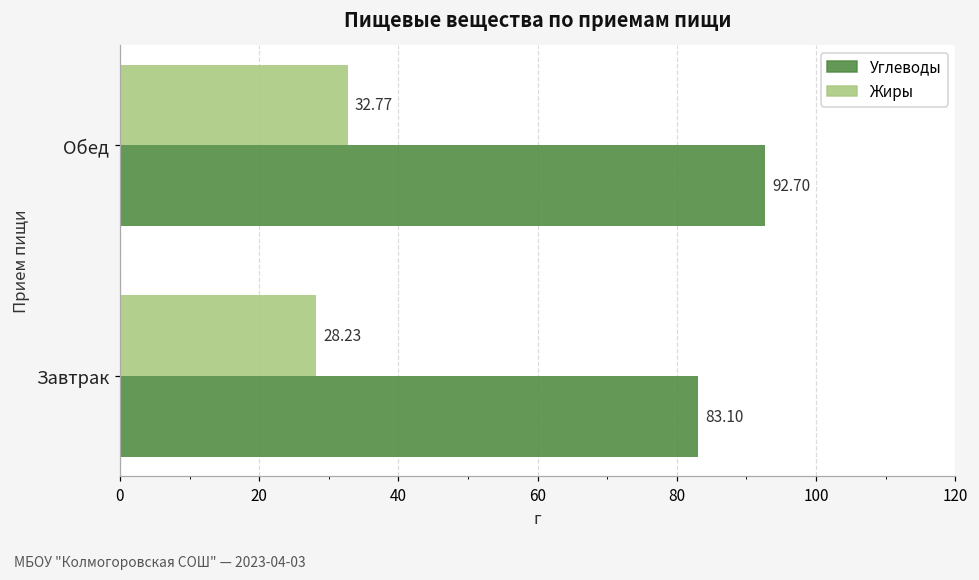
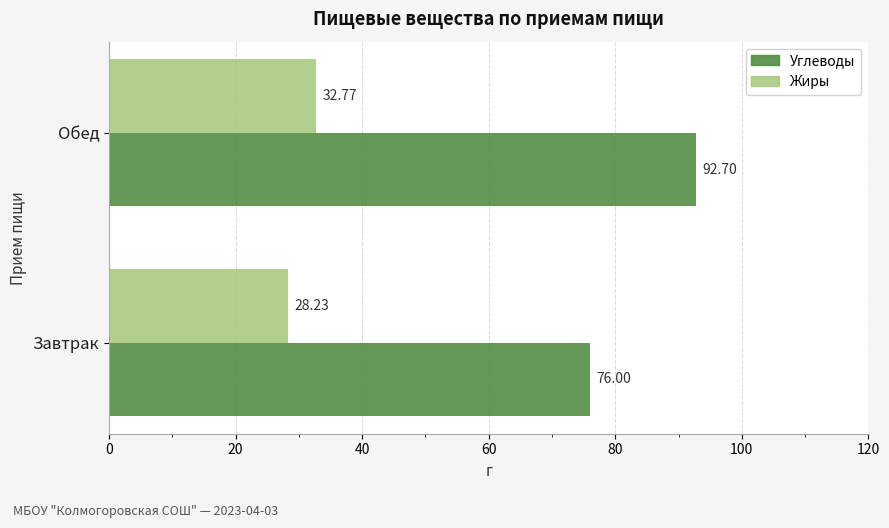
Углеводы, Завтрак: 83.10 -> 76.00
